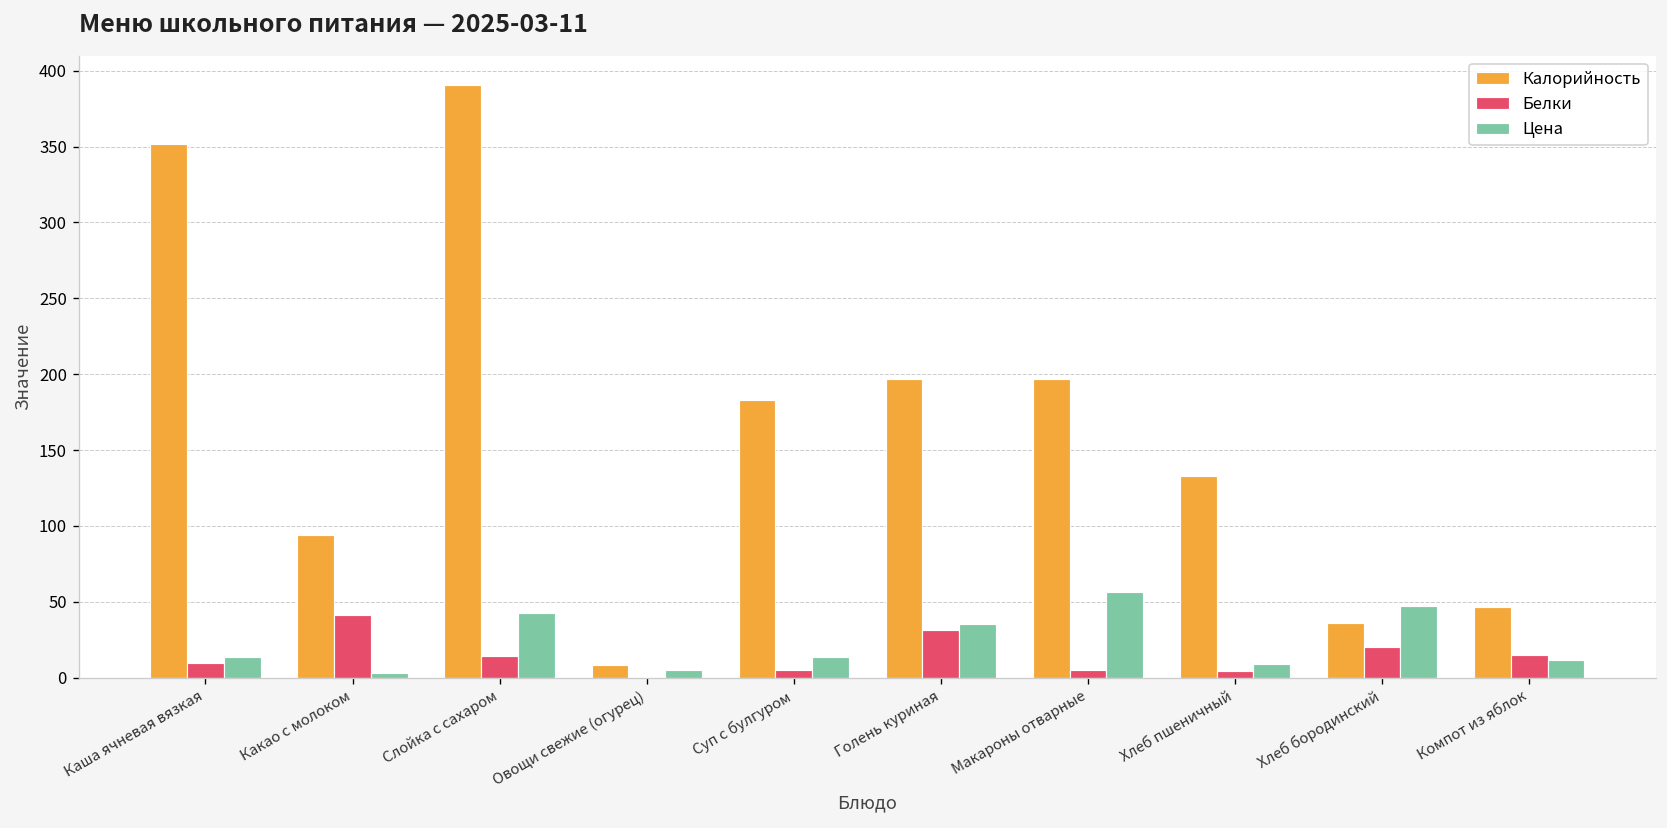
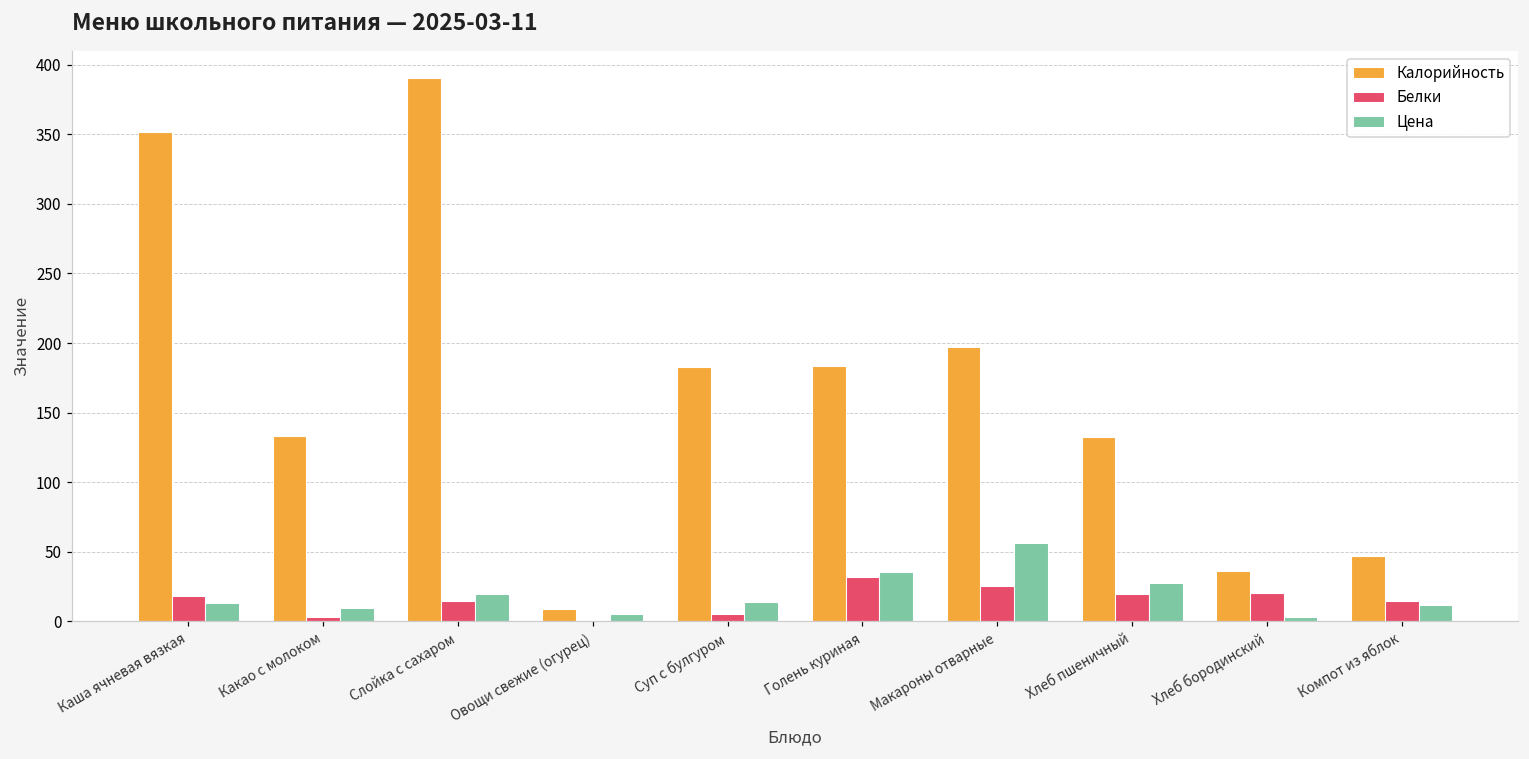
Белки, Каша ячневая вязкая: 9 -> 18
Калорийность, Какао с молоком: 94 -> 133
Белки, Какао с молоком: 41 -> 3
Цена, Какао с молоком: 3 -> 10
Цена, Слойка с сахаром: 43 -> 19
Калорийность, Голень куриная: 197 -> 184
Белки, Макароны отварные: 5 -> 25
Белки, Хлеб пшеничный: 5 -> 19
Цена, Хлеб пшеничный: 9 -> 27
Цена, Хлеб бородинский: 47 -> 3
